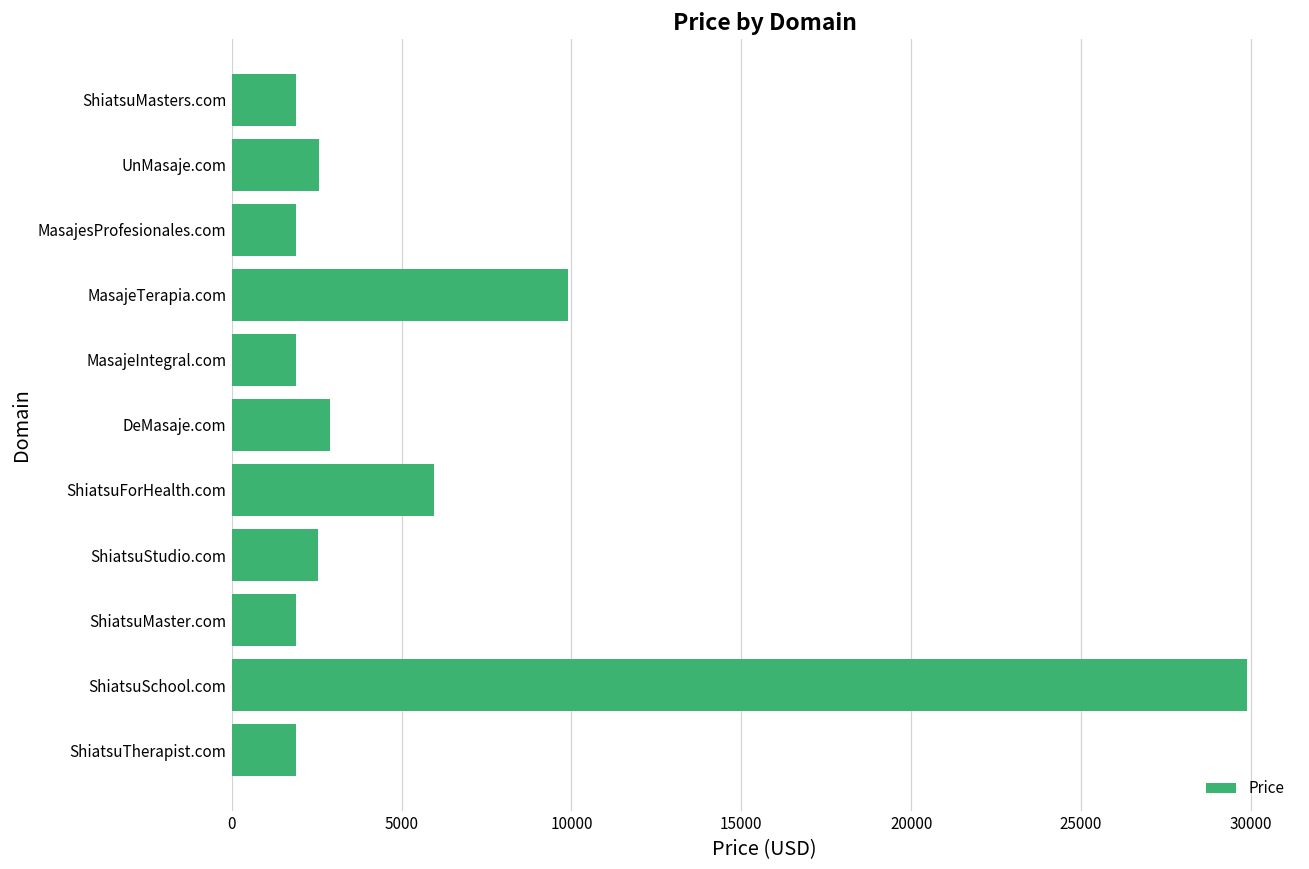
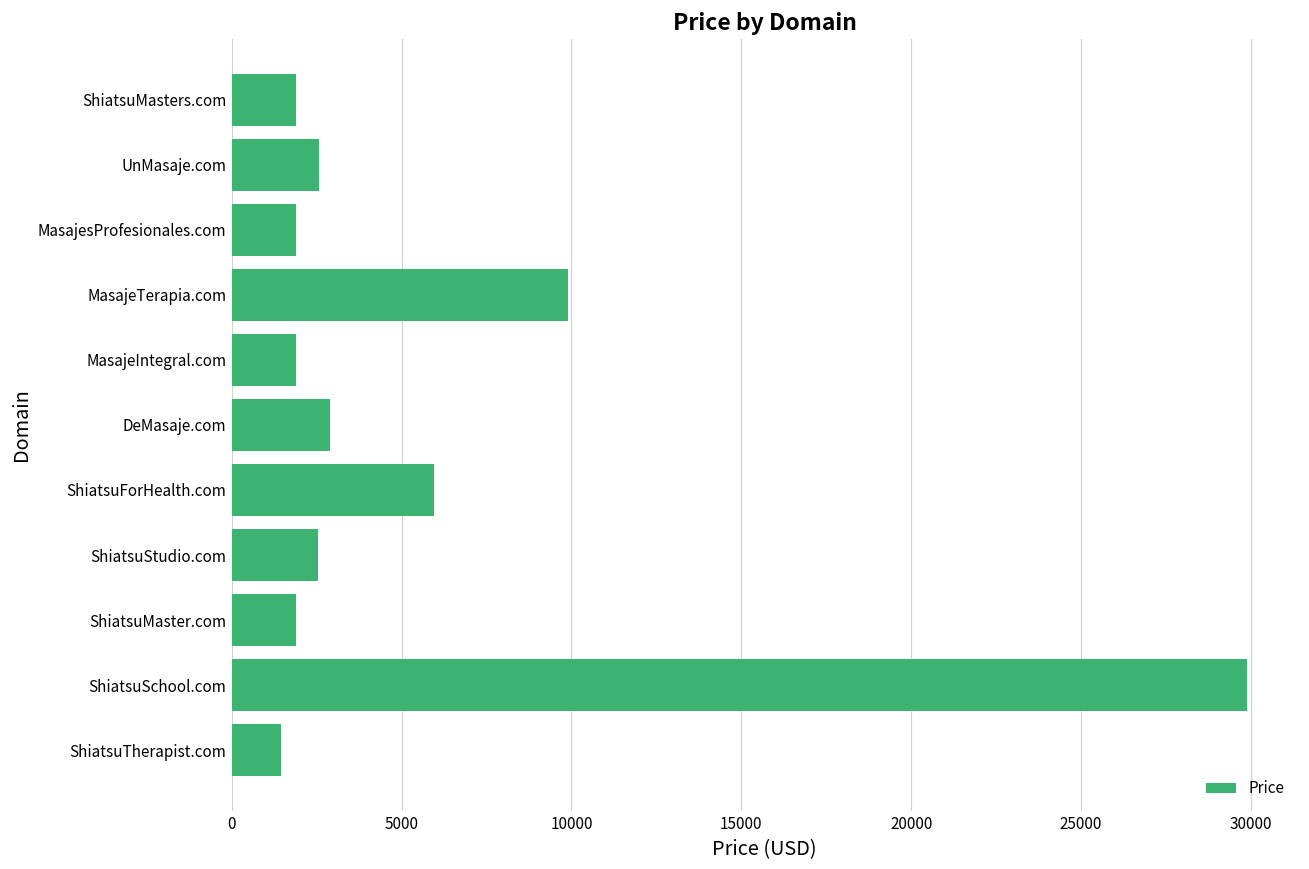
ShiatsuTherapist.com: 1900 -> 1400
